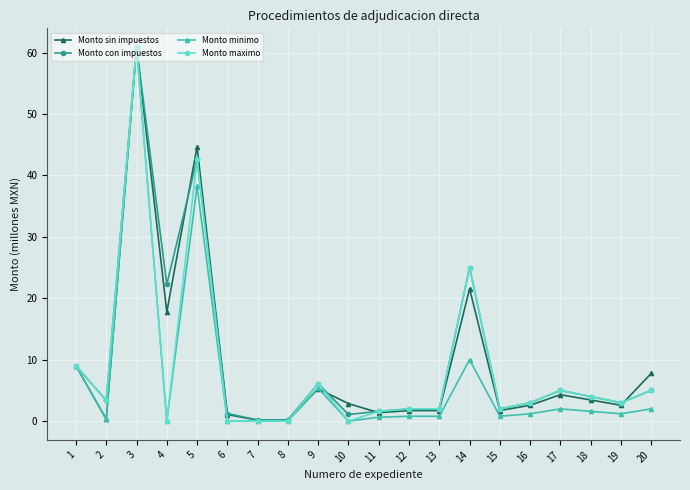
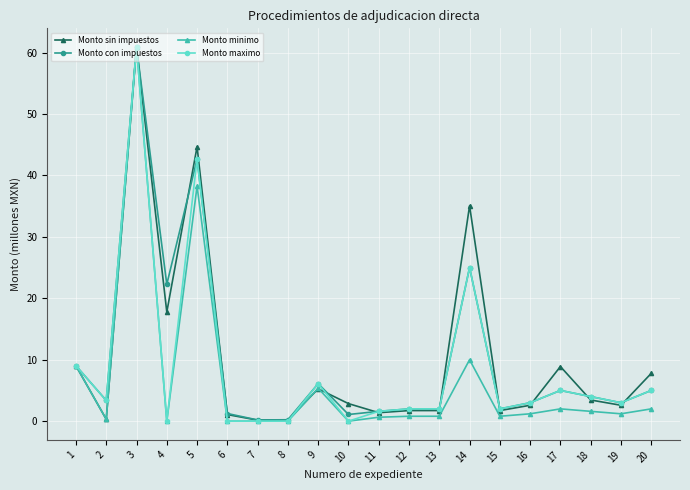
Monto sin impuestos, 14: 22 -> 35
Monto sin impuestos, 17: 4 -> 9
